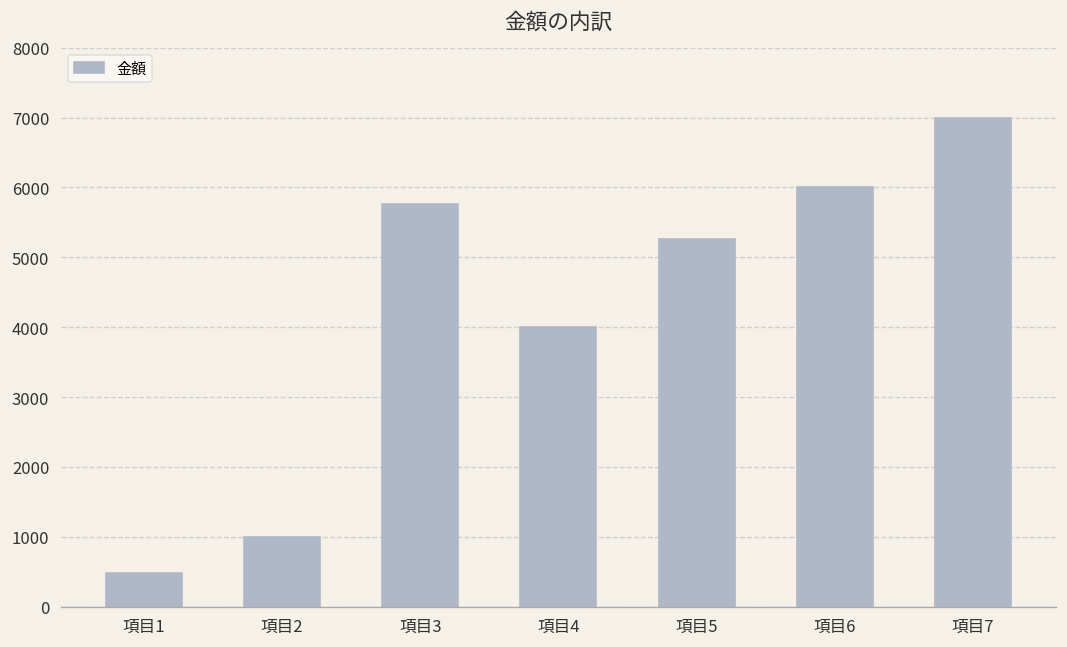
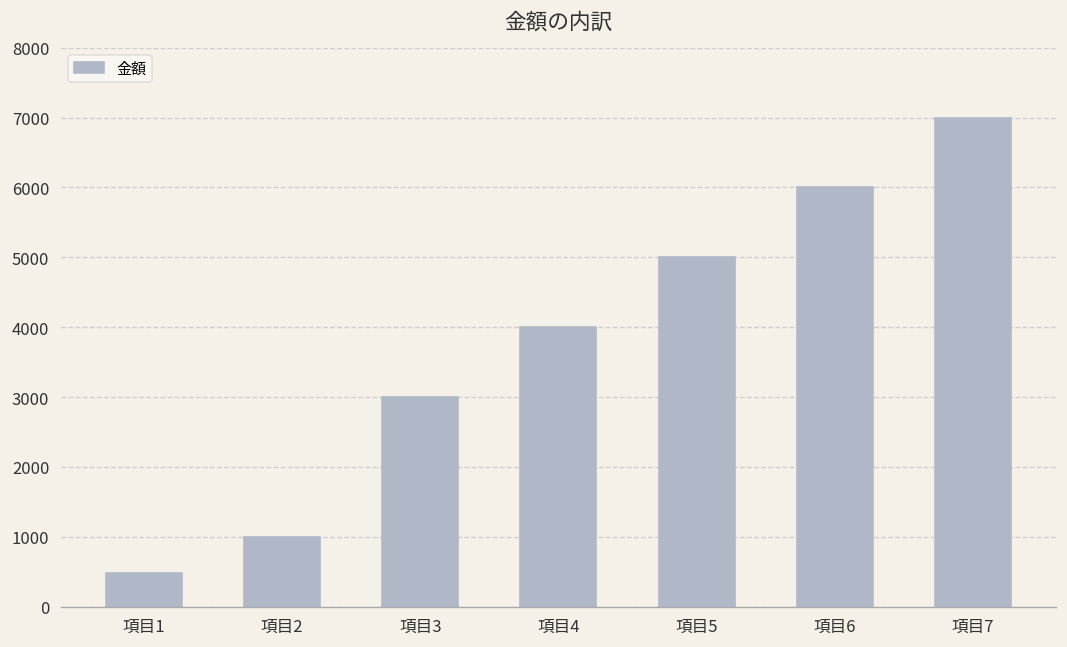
項目3: 5800 -> 3000
項目5: 5300 -> 5000
